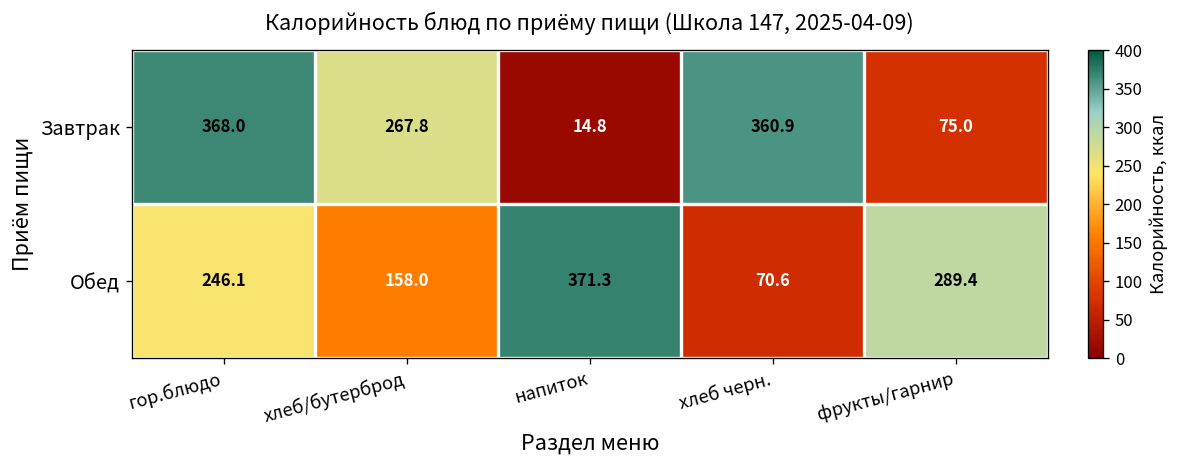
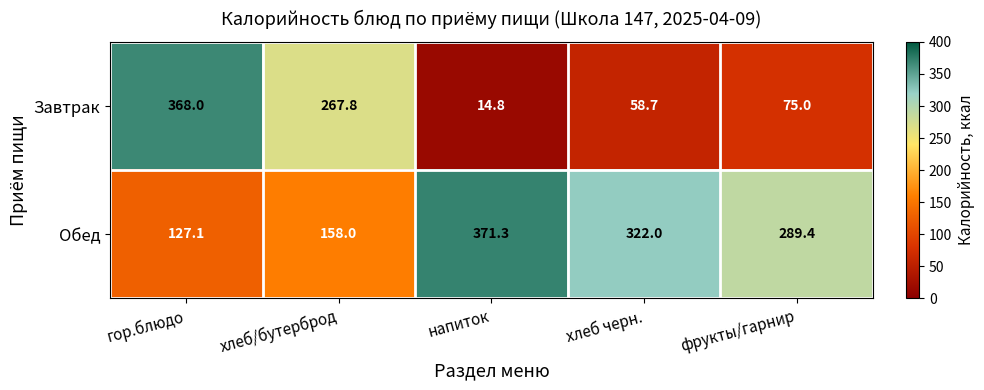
Завтрак, хлеб черн.: 360.9 -> 58.7
Обед, гор.блюдо: 246.1 -> 127.1
Обед, хлеб черн.: 70.6 -> 322.0
